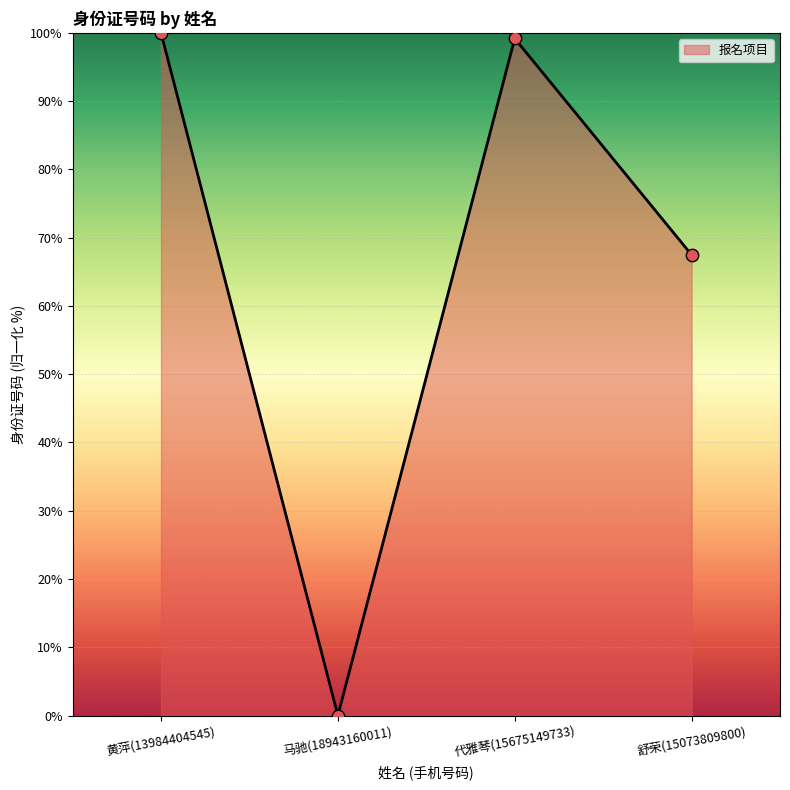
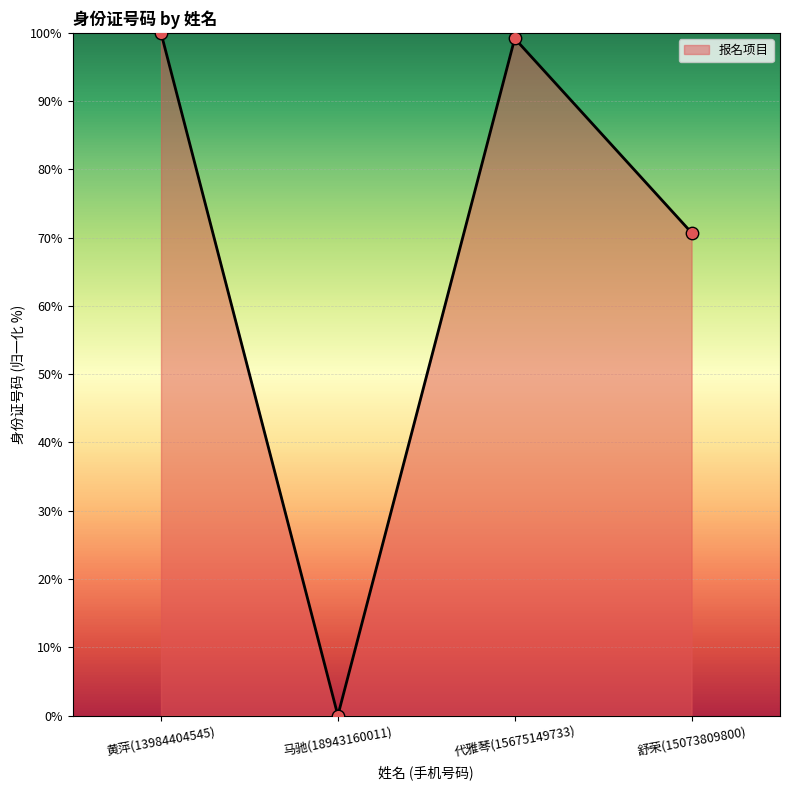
舒荣(15073809800): 67% -> 71%
